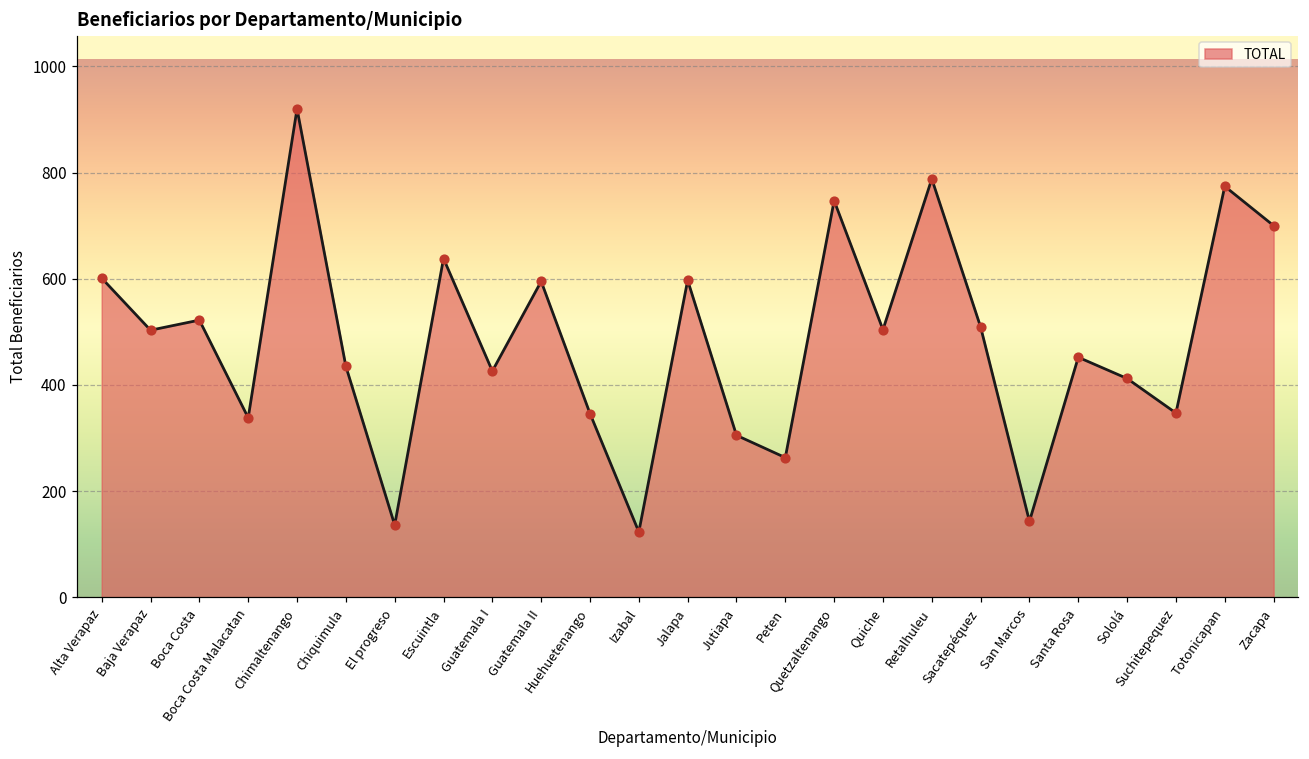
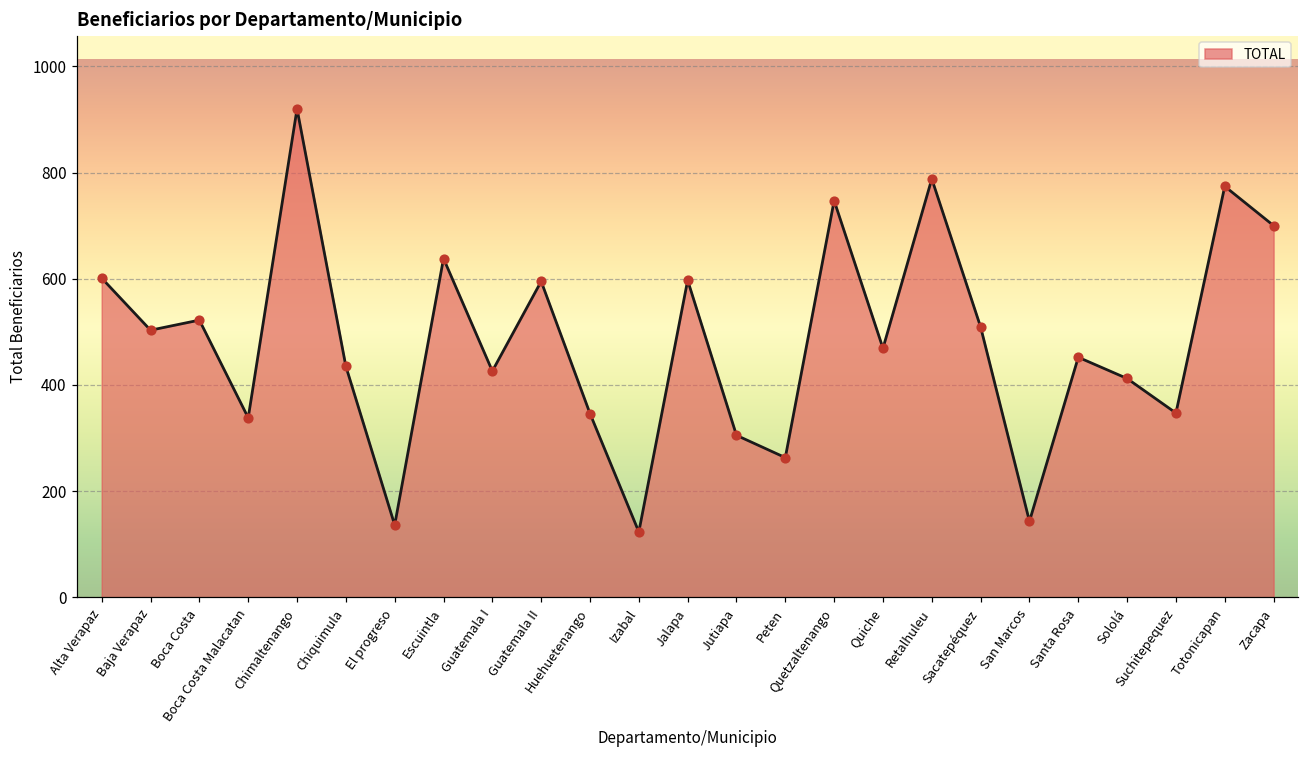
Quiche: 500 -> 470
